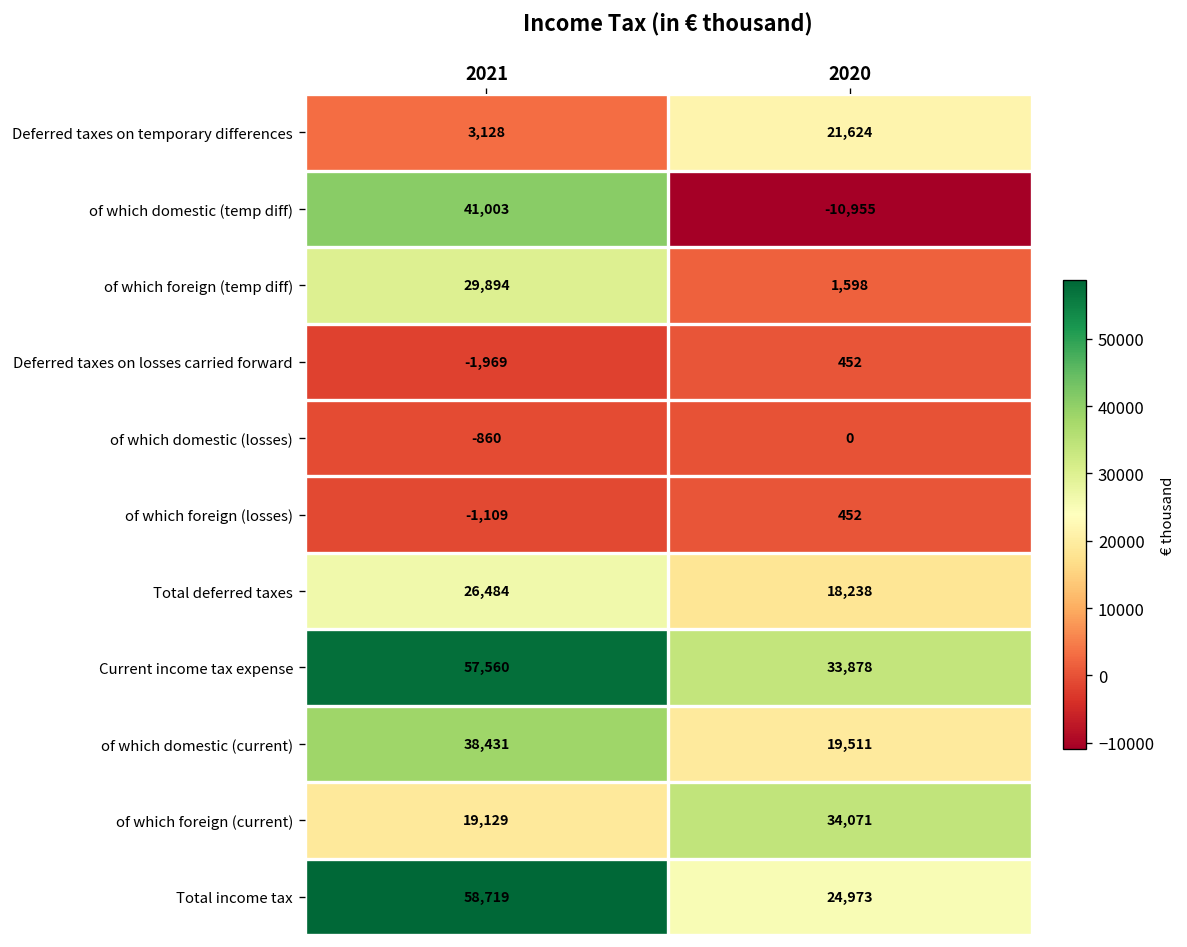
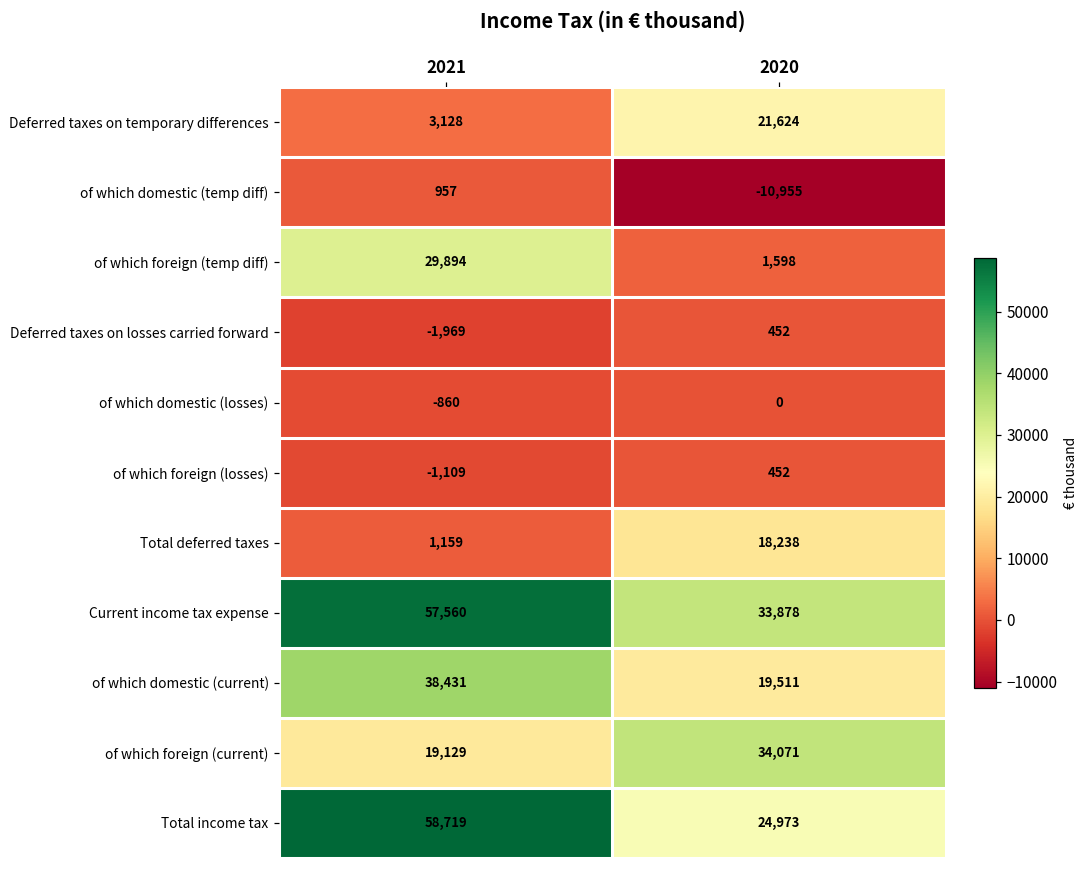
of which domestic (temp diff), 2021: 41,003 -> 957
Total deferred taxes, 2021: 26,484 -> 1,159
